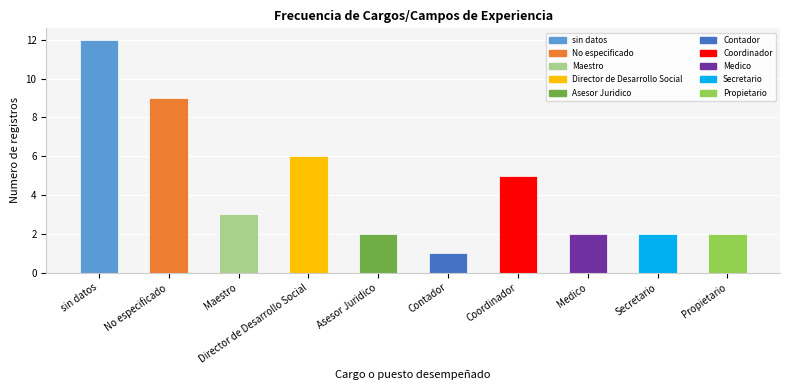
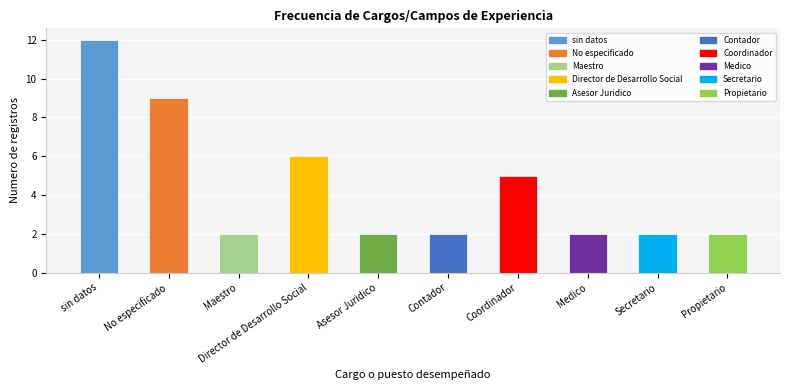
Maestro: 3 -> 2
Contador: 1 -> 2
